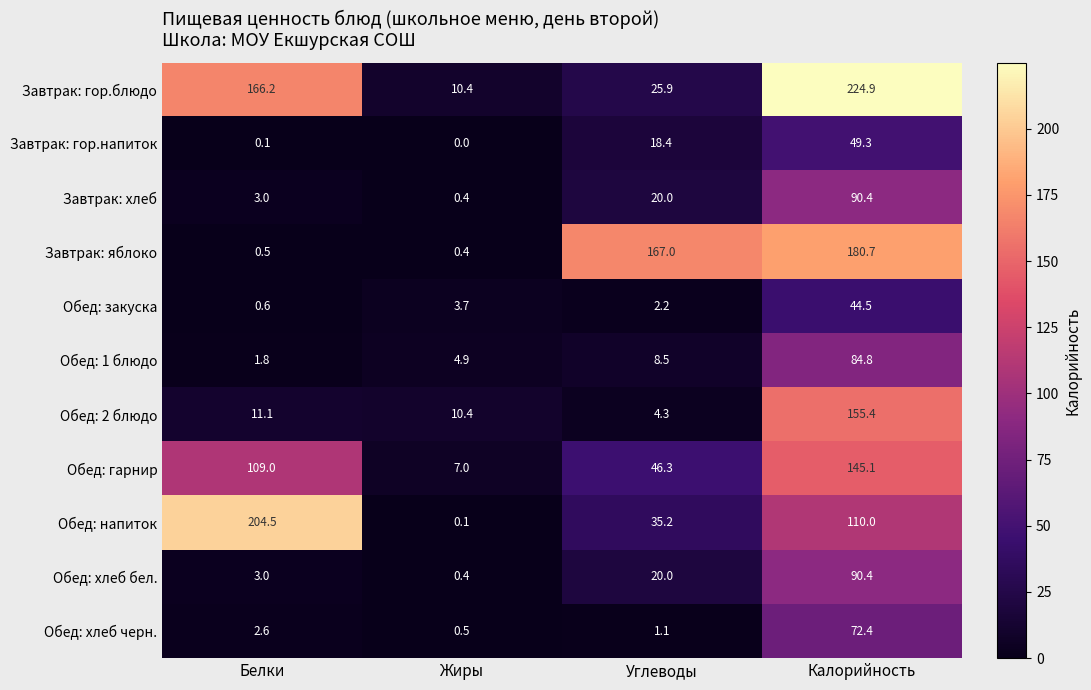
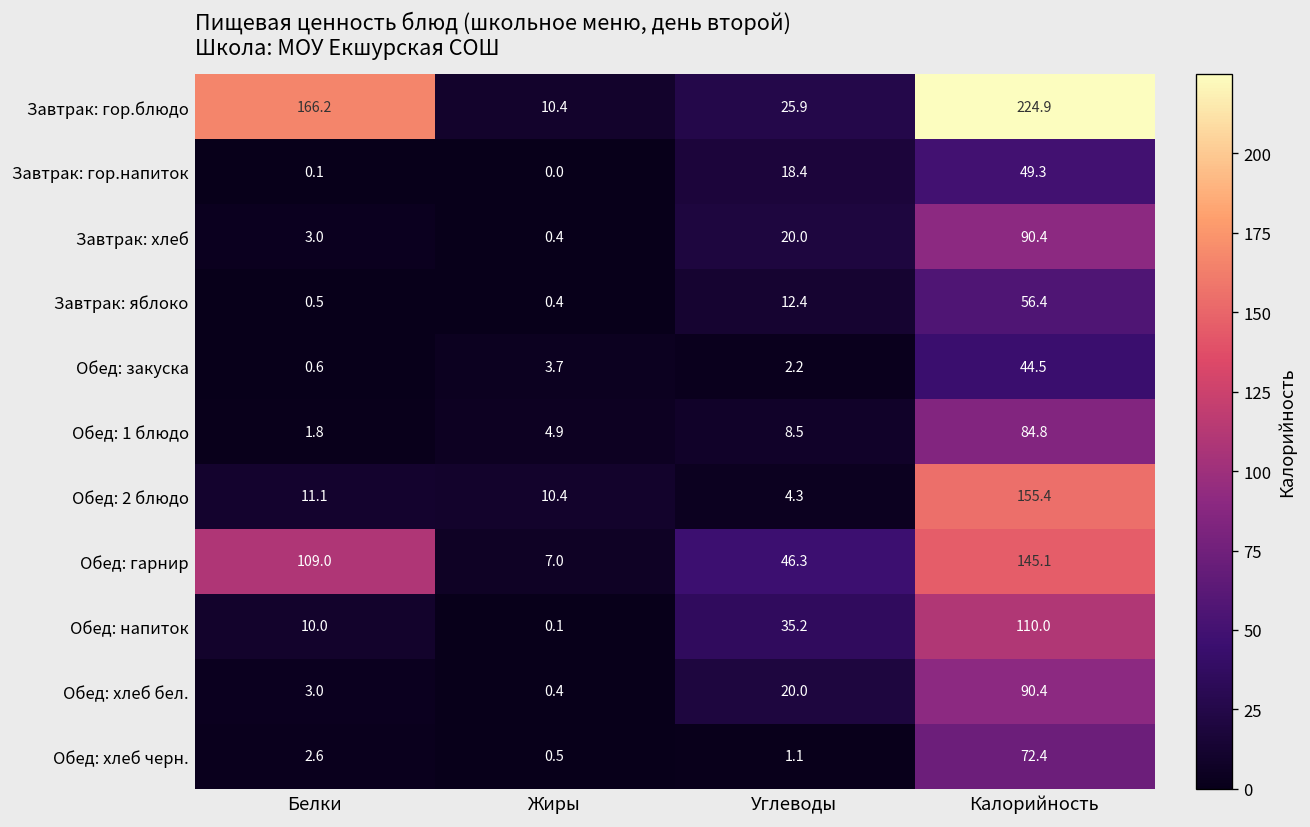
Завтрак: яблоко, Углеводы: 167.0 -> 12.4
Завтрак: яблоко, Калорийность: 180.7 -> 56.4
Обед: напиток, Белки: 204.5 -> 10.0
